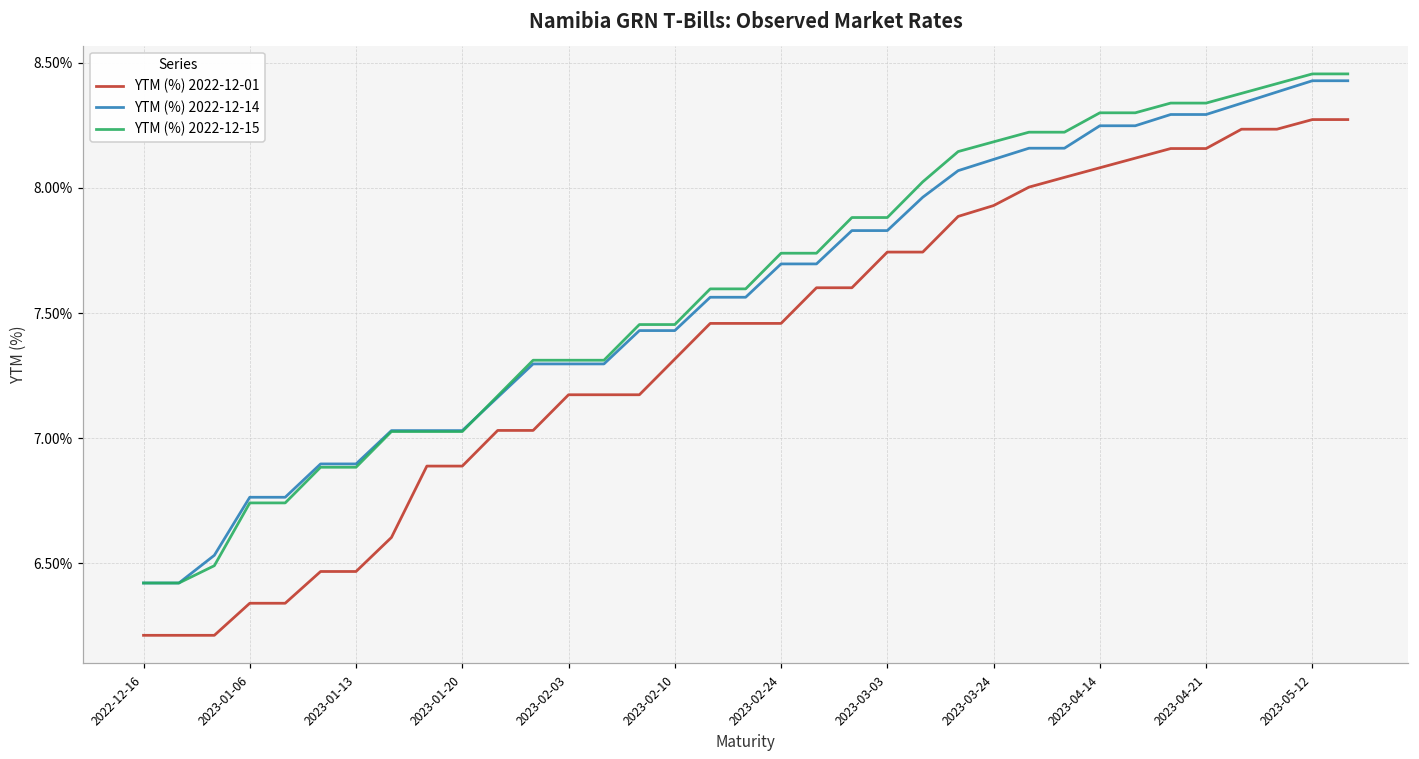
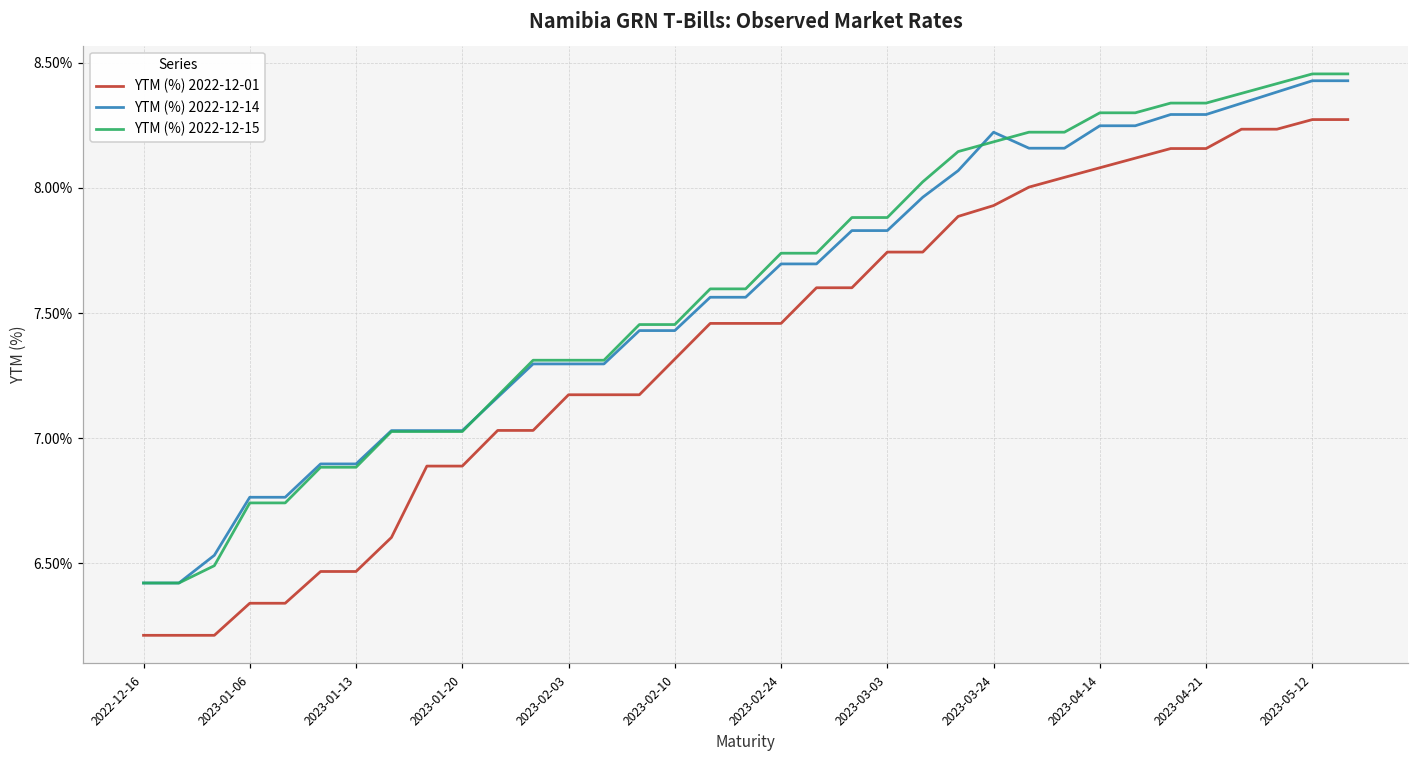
YTM (%) 2022-12-14, 2023-03-24: 8.11% -> 8.22%
